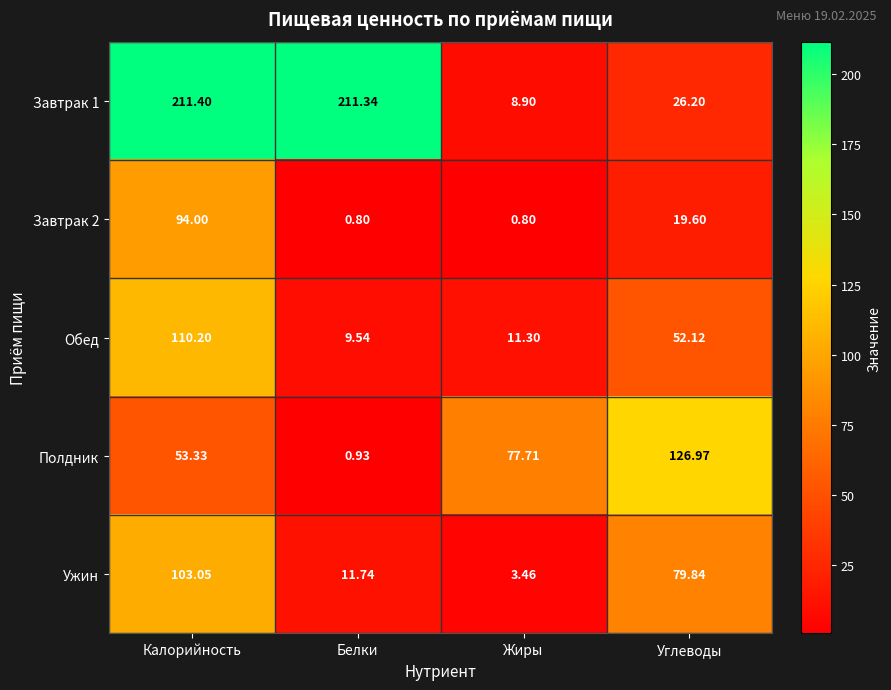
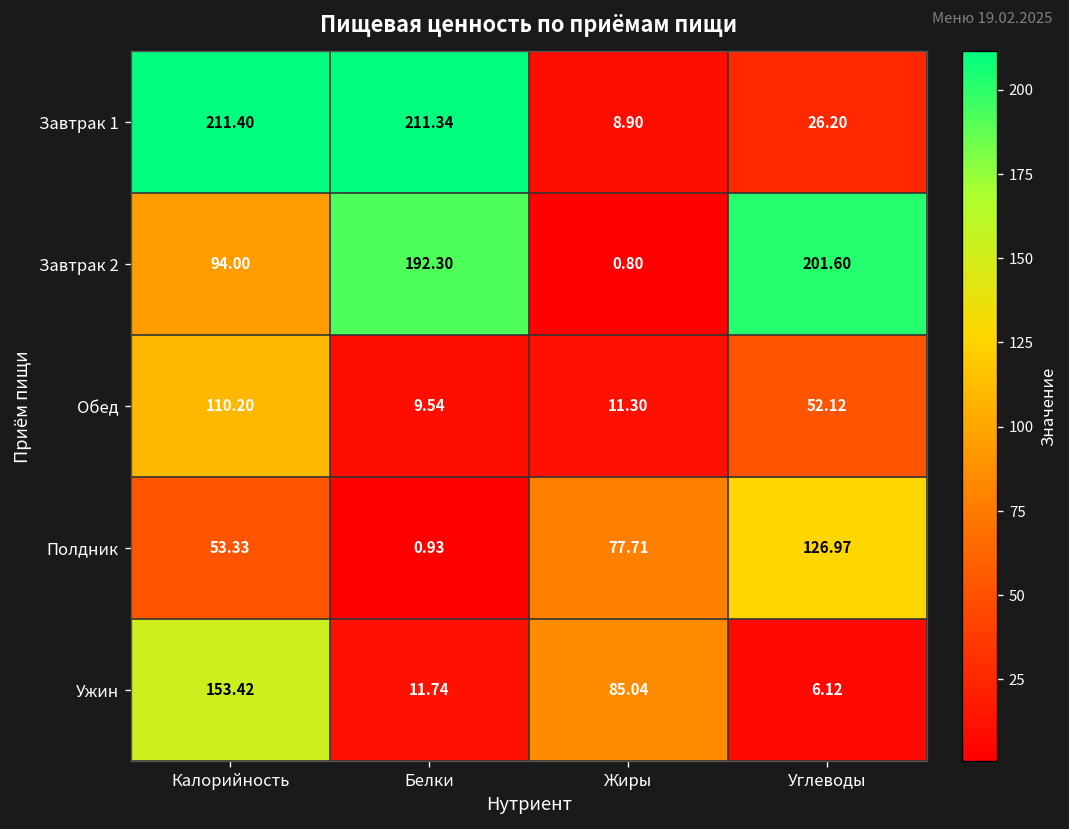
Завтрак 2, Белки: 0.80 -> 192.30
Завтрак 2, Углеводы: 19.60 -> 201.60
Ужин, Калорийность: 103.05 -> 153.42
Ужин, Жиры: 3.46 -> 85.04
Ужин, Углеводы: 79.84 -> 6.12
